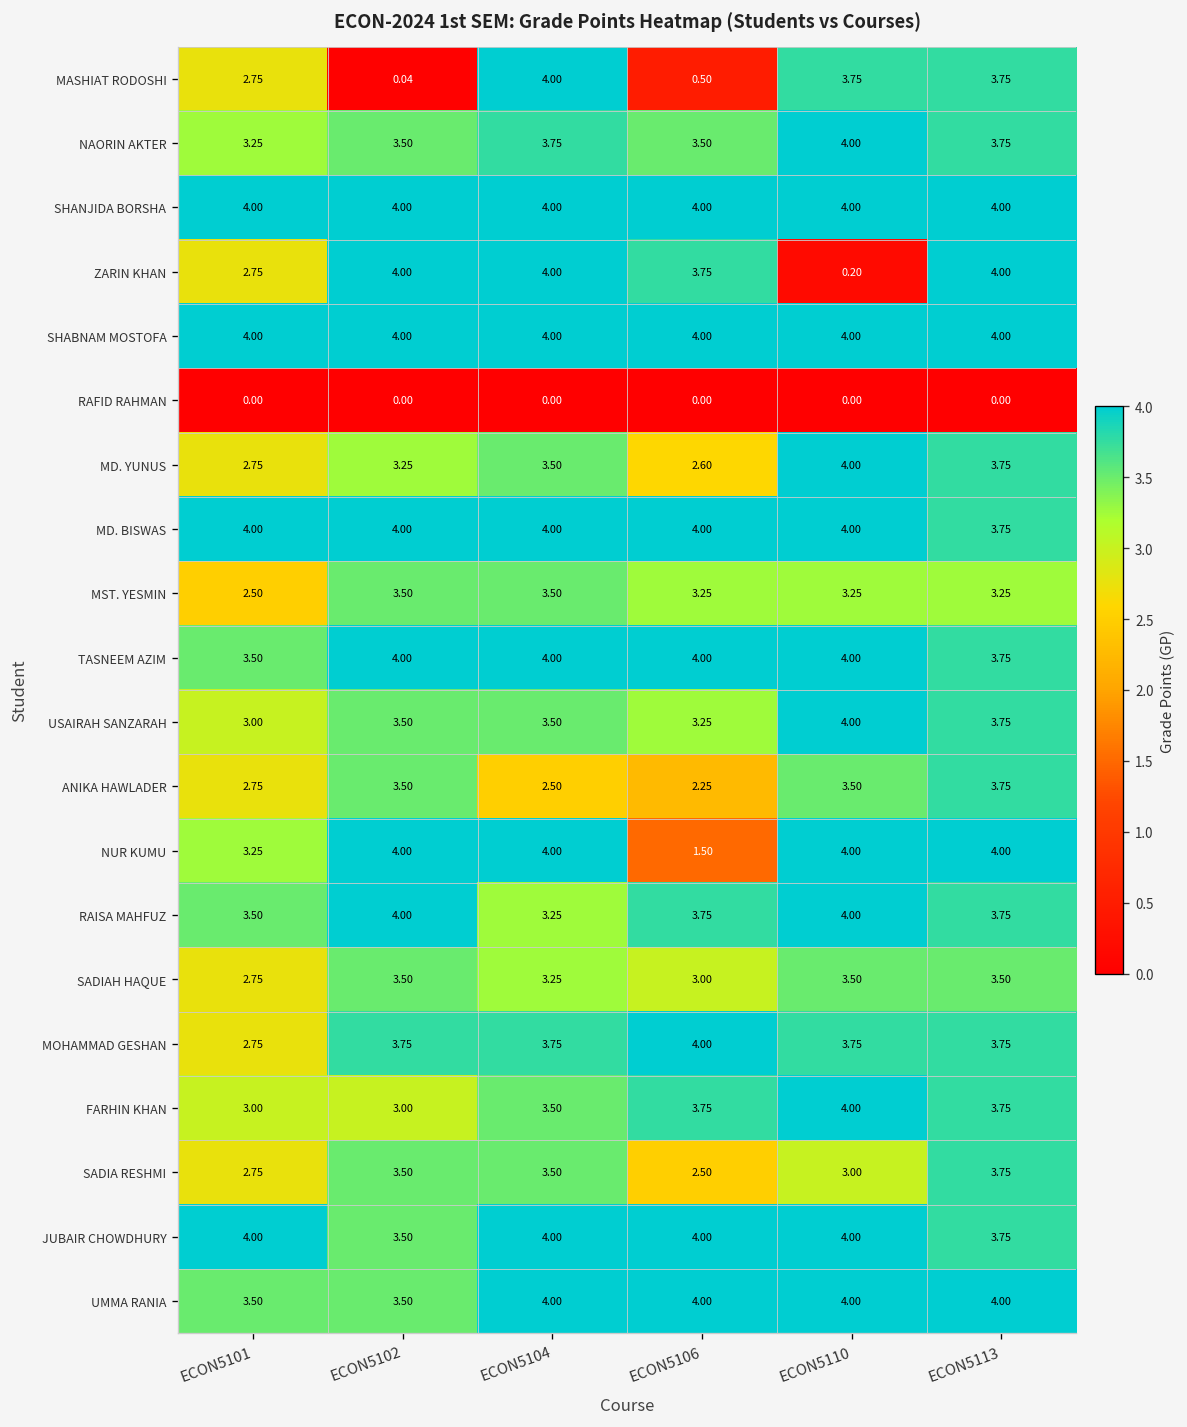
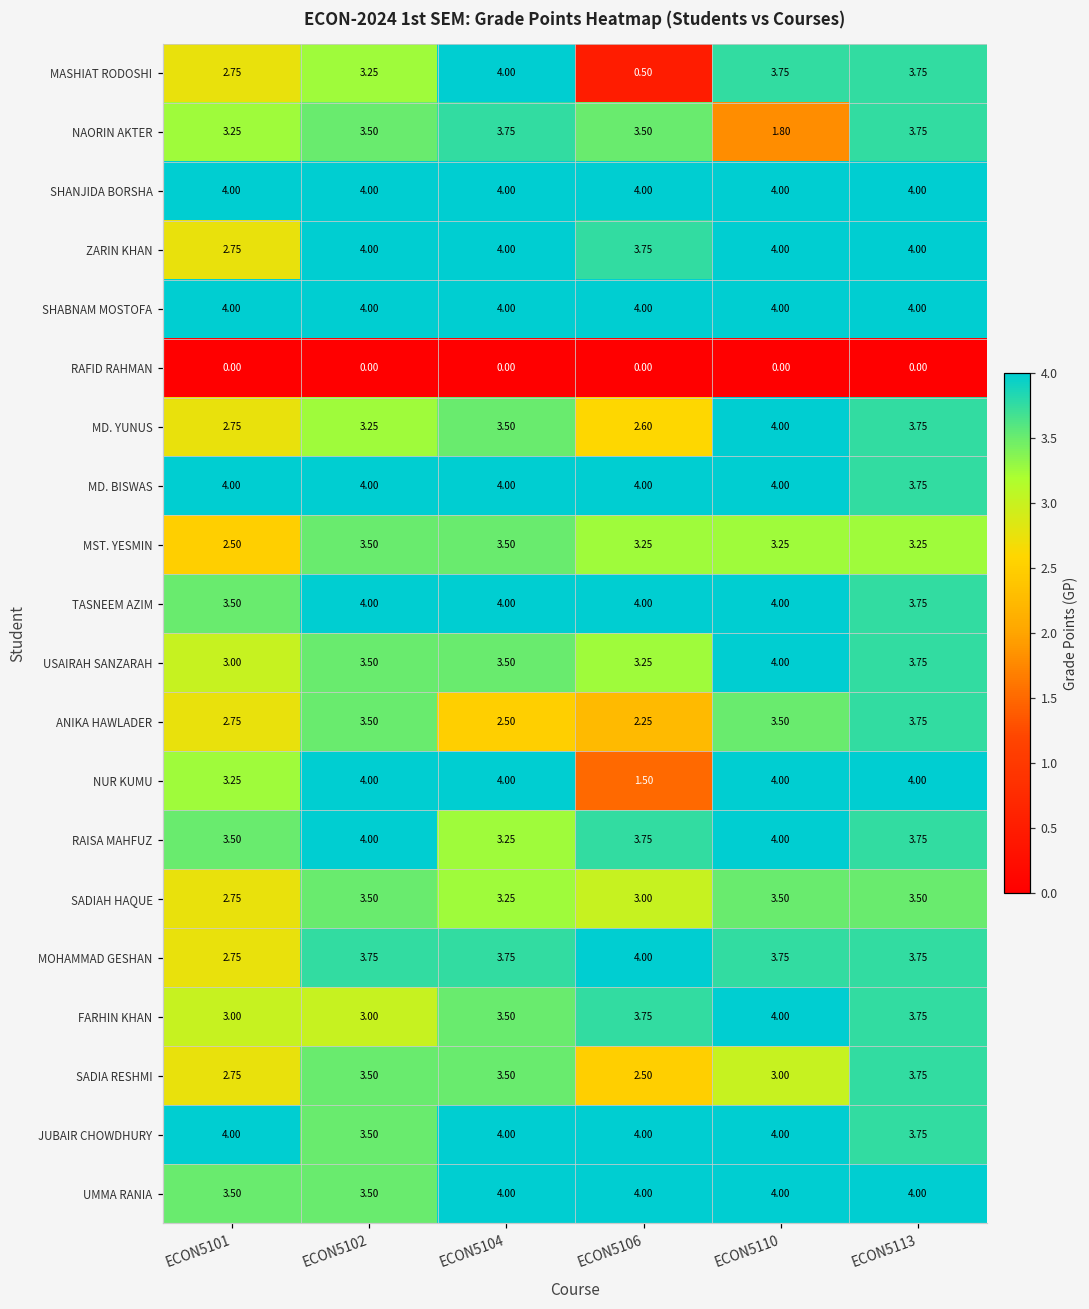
MASHIAT RODOSHI, ECON5102: 0.04 -> 3.25
NAORIN AKTER, ECON5110: 4.00 -> 1.80
ZARIN KHAN, ECON5110: 0.20 -> 4.00
